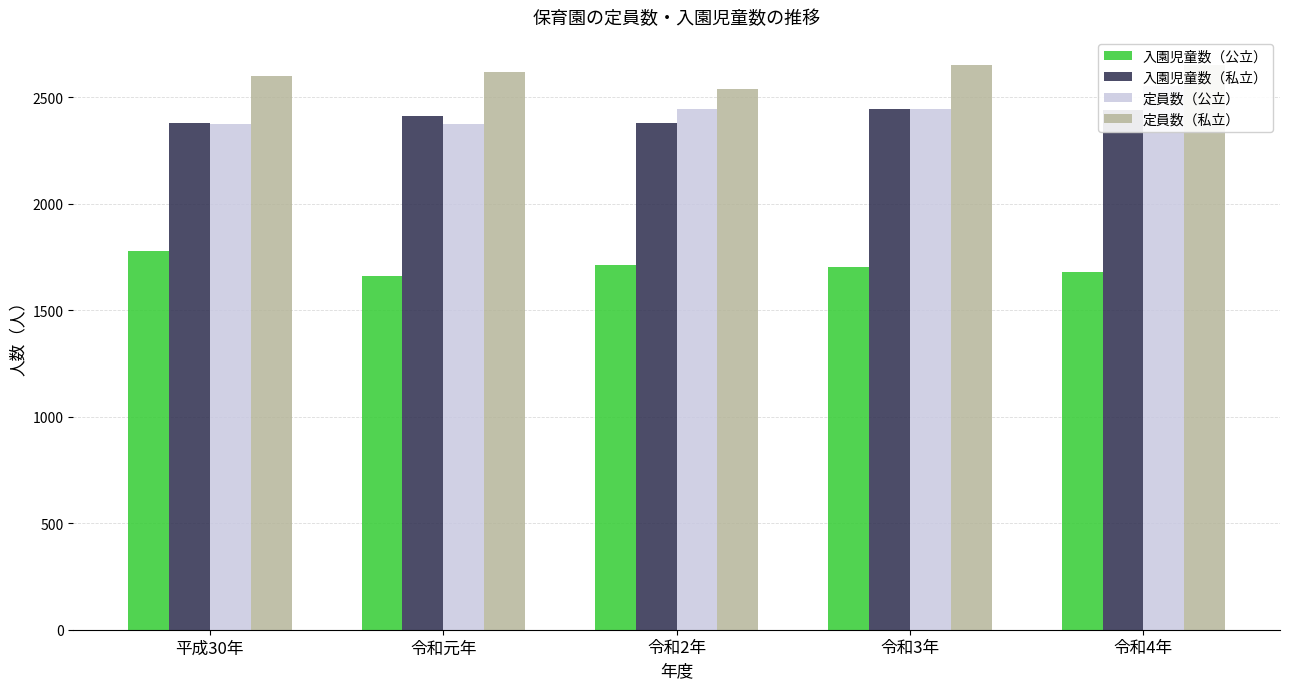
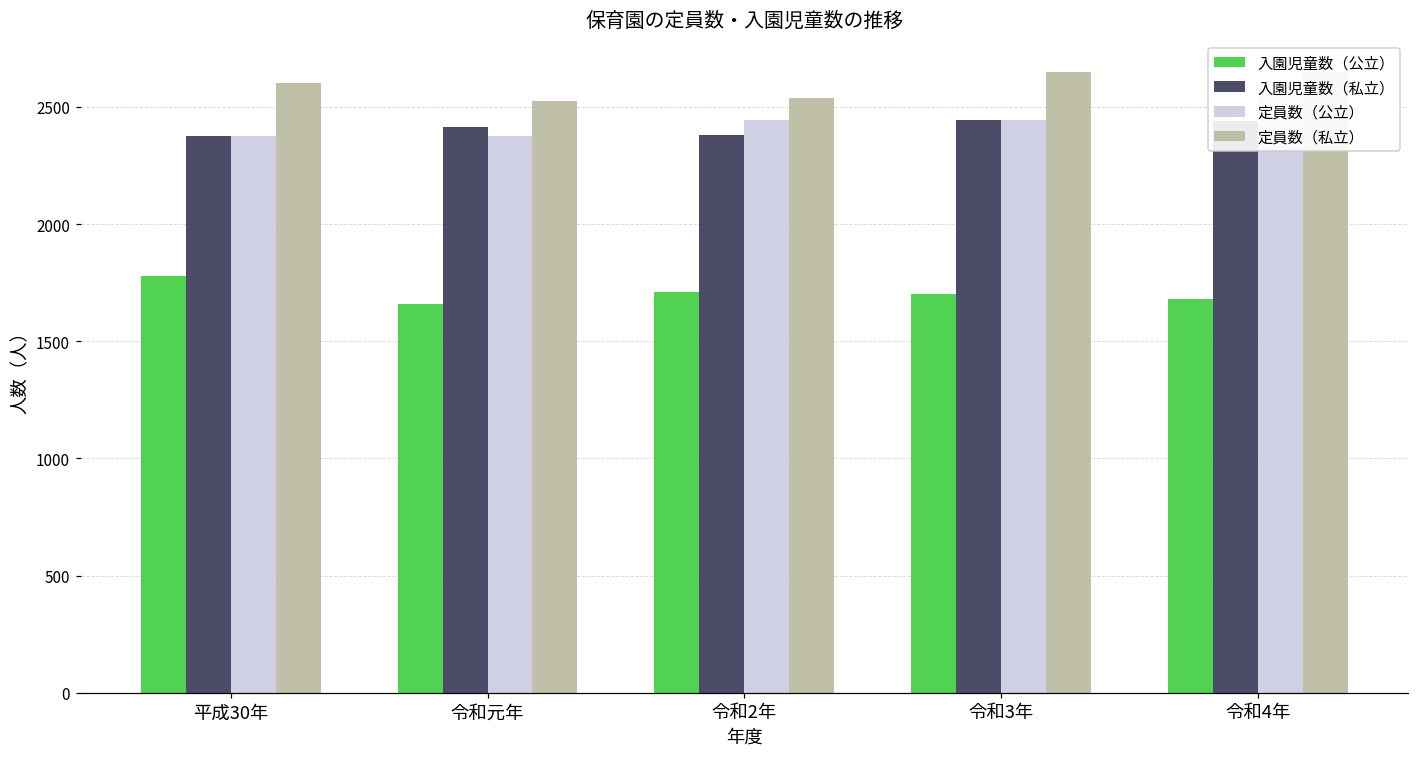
定員数（私立）, 令和元年: 2620 -> 2530
